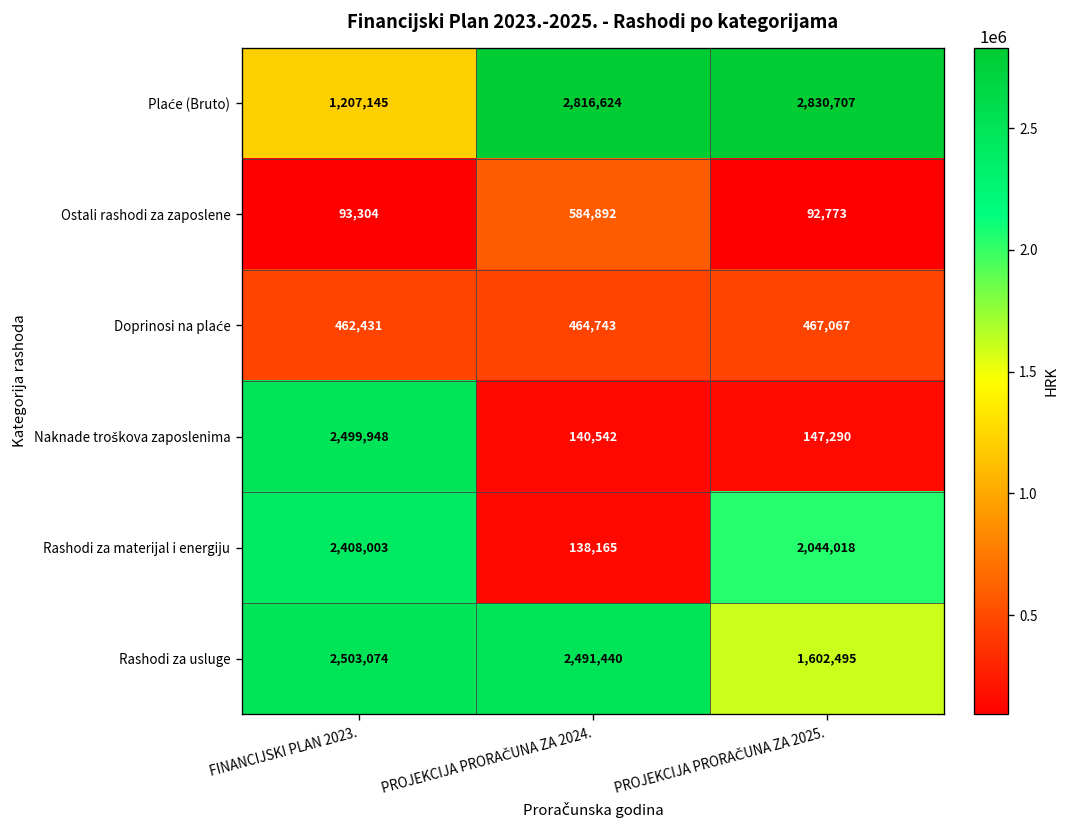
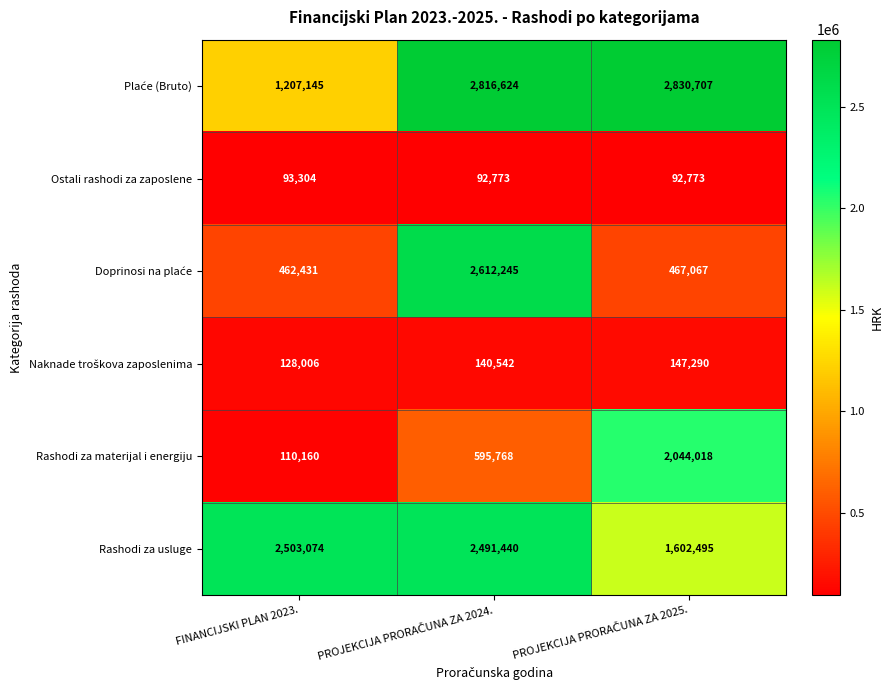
Ostali rashodi za zaposlene, PROJEKCIJA PRORAČUNA ZA 2024.: 584,892 -> 92,773
Doprinosi na plaće, PROJEKCIJA PRORAČUNA ZA 2024.: 464,743 -> 2,612,245
Naknade troškova zaposlenima, FINANCIJSKI PLAN 2023.: 2,499,948 -> 128,006
Rashodi za materijal i energiju, FINANCIJSKI PLAN 2023.: 2,408,003 -> 110,160
Rashodi za materijal i energiju, PROJEKCIJA PRORAČUNA ZA 2024.: 138,165 -> 595,768
